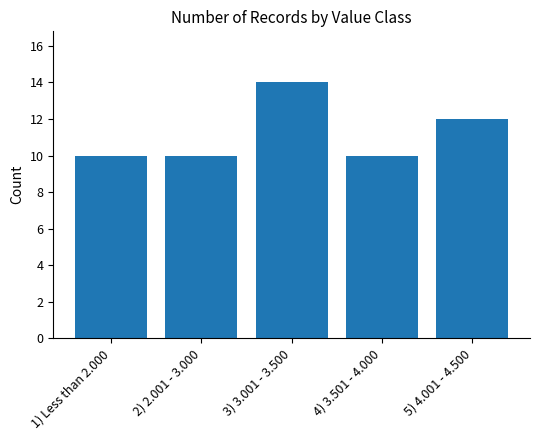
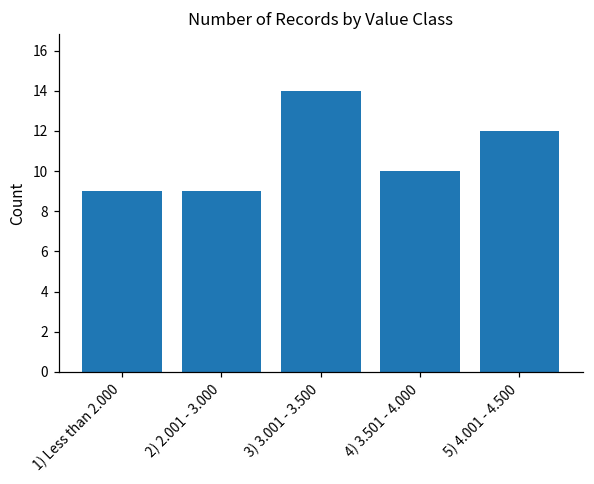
1) Less than 2.000: 10 -> 9
2) 2.001 - 3.000: 10 -> 9
